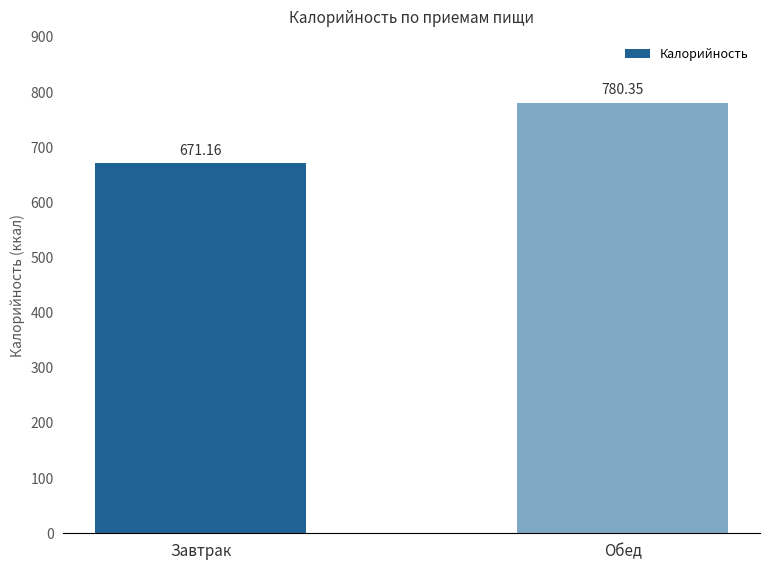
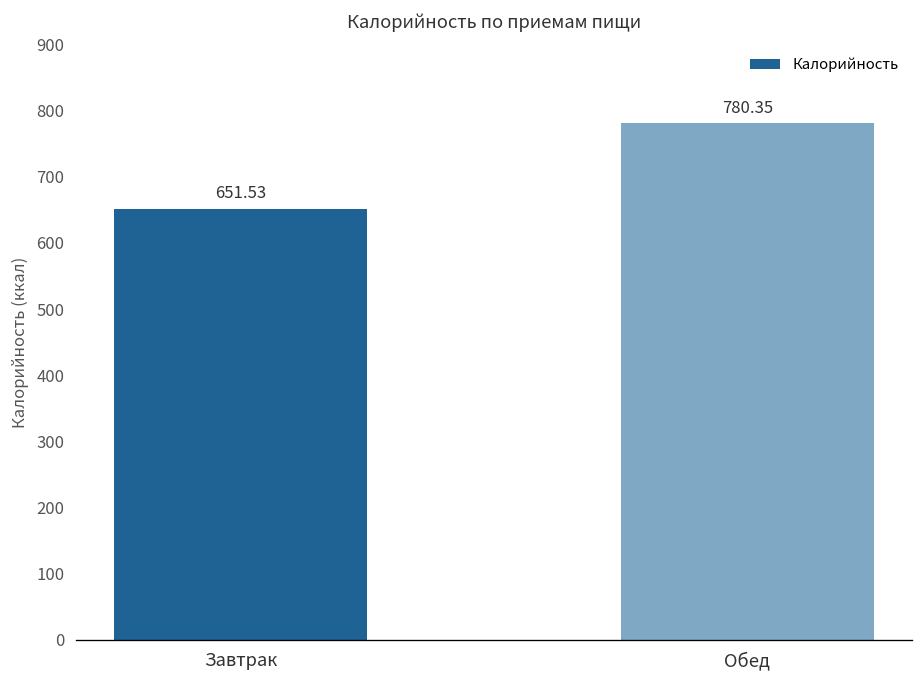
Завтрак: 671.16 -> 651.53
